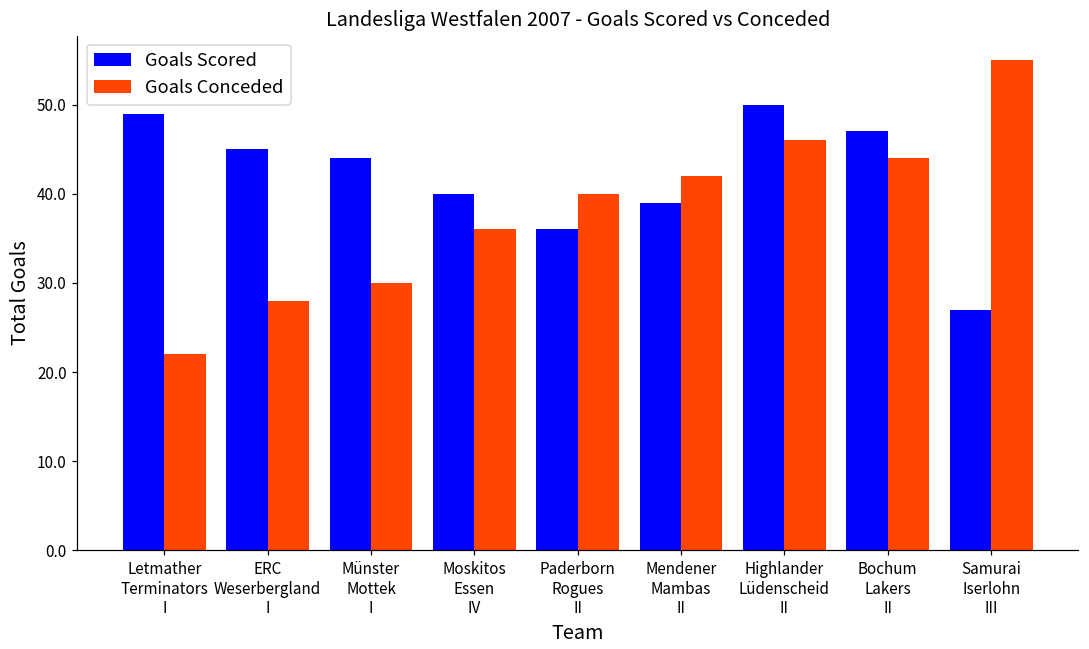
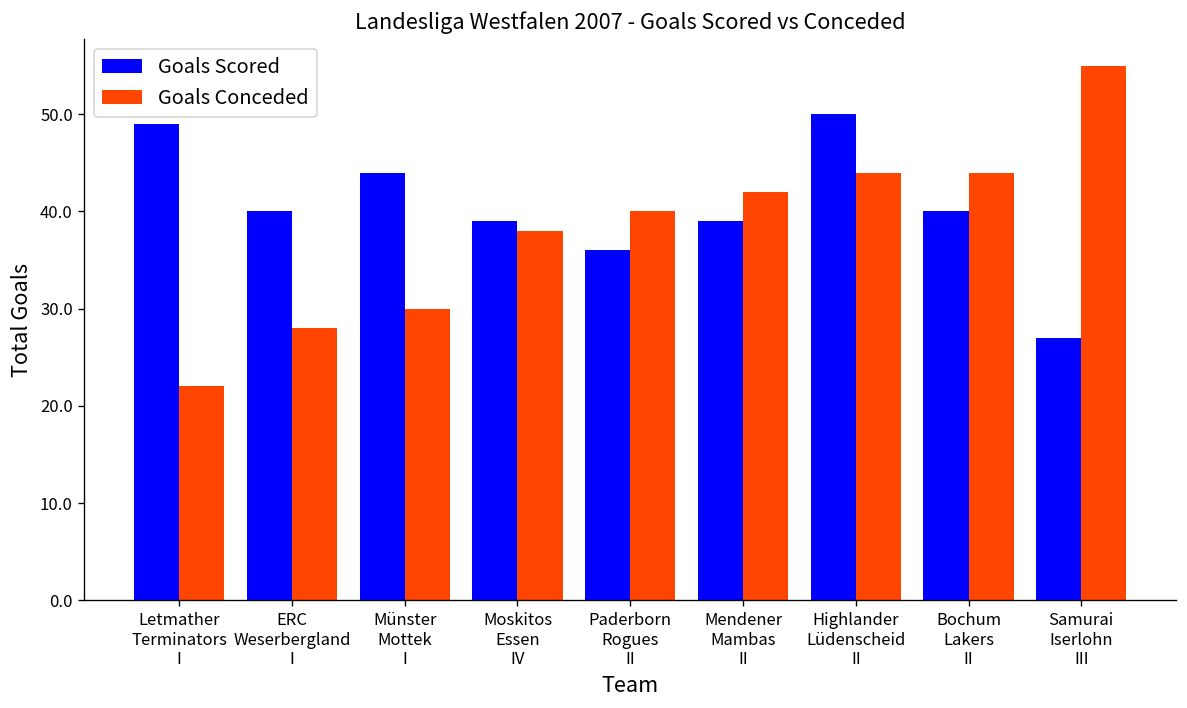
Goals Scored, ERC Weserbergland I: 45 -> 40
Goals Scored, Moskitos Essen IV: 40 -> 39
Goals Conceded, Moskitos Essen IV: 36 -> 38
Goals Conceded, Highlander Lüdenscheid II: 46 -> 44
Goals Scored, Bochum Lakers II: 47 -> 40
